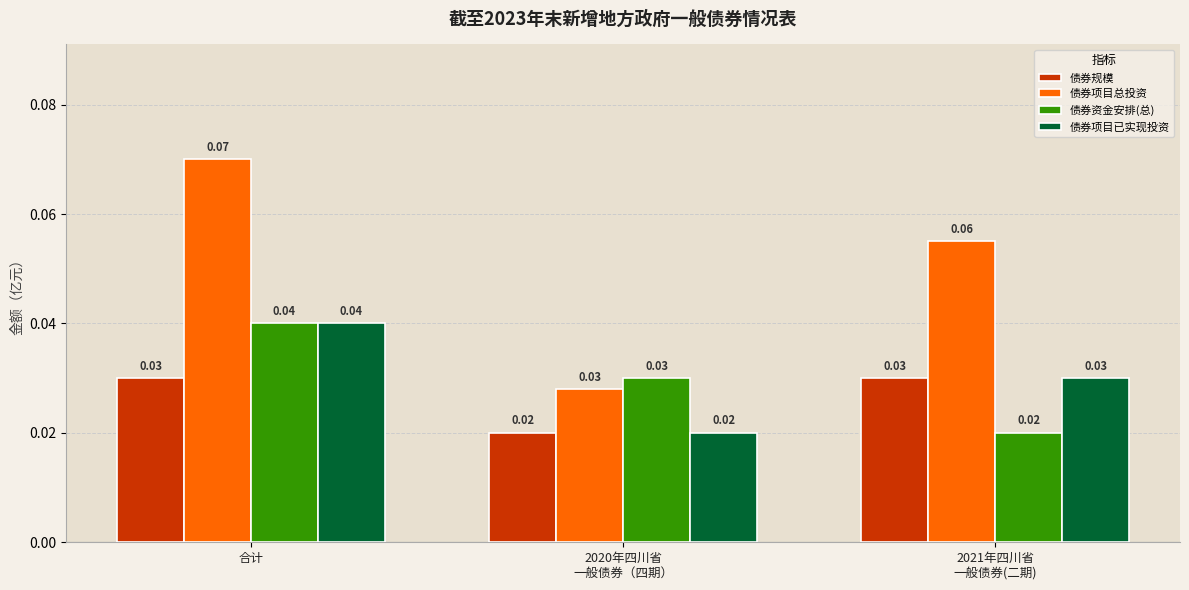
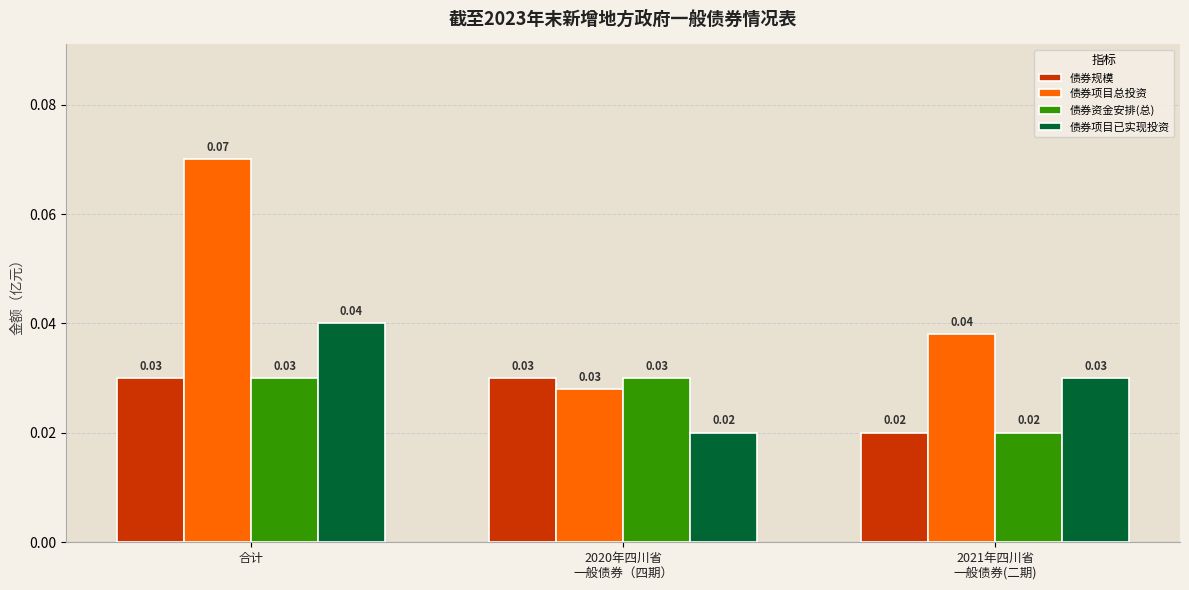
债券资金安排(总), 合计: 0.04 -> 0.03
债券规模, 2020年四川省 一般债券（四期）: 0.02 -> 0.03
债券规模, 2021年四川省 一般债券(二期): 0.03 -> 0.02
债券项目总投资, 2021年四川省 一般债券(二期): 0.06 -> 0.04
